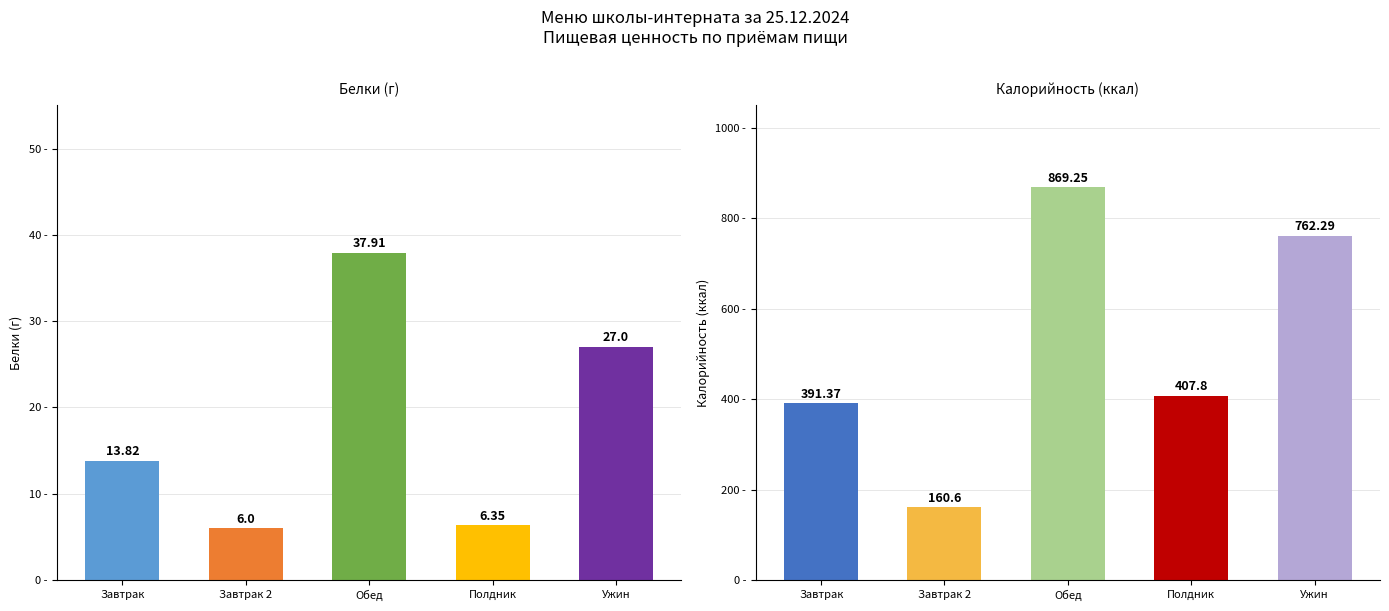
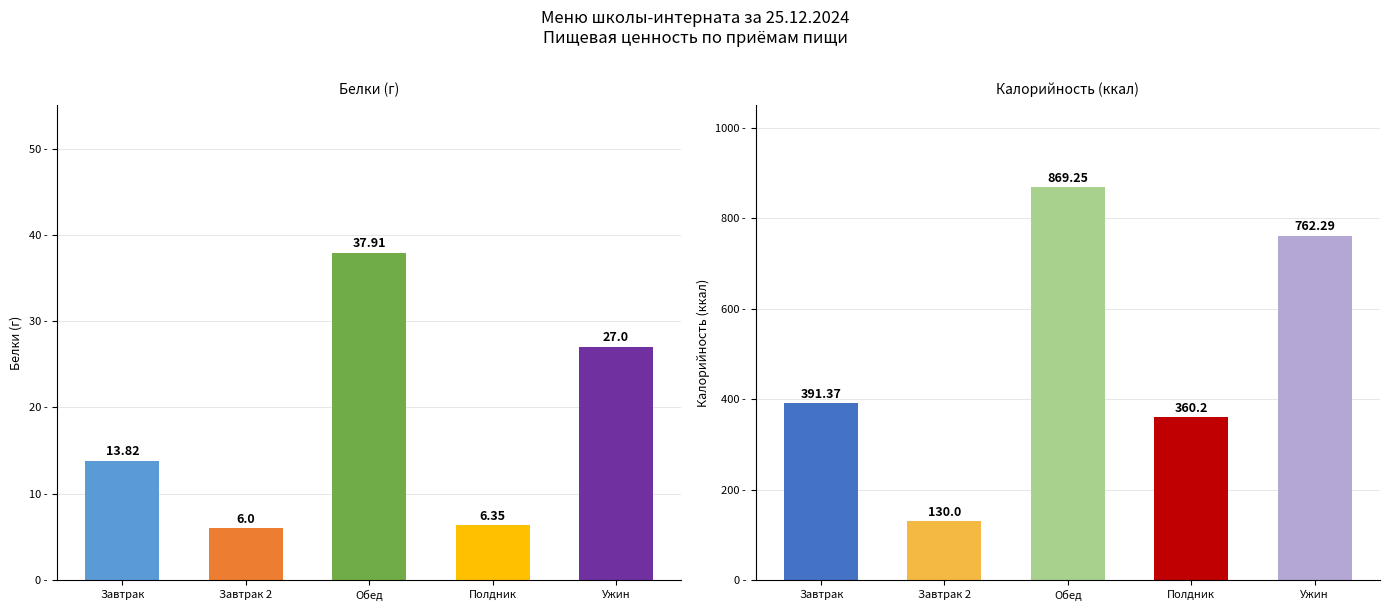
Калорийность (ккал), Завтрак 2: 160.6 -> 130.0
Калорийность (ккал), Полдник: 407.8 -> 360.2
